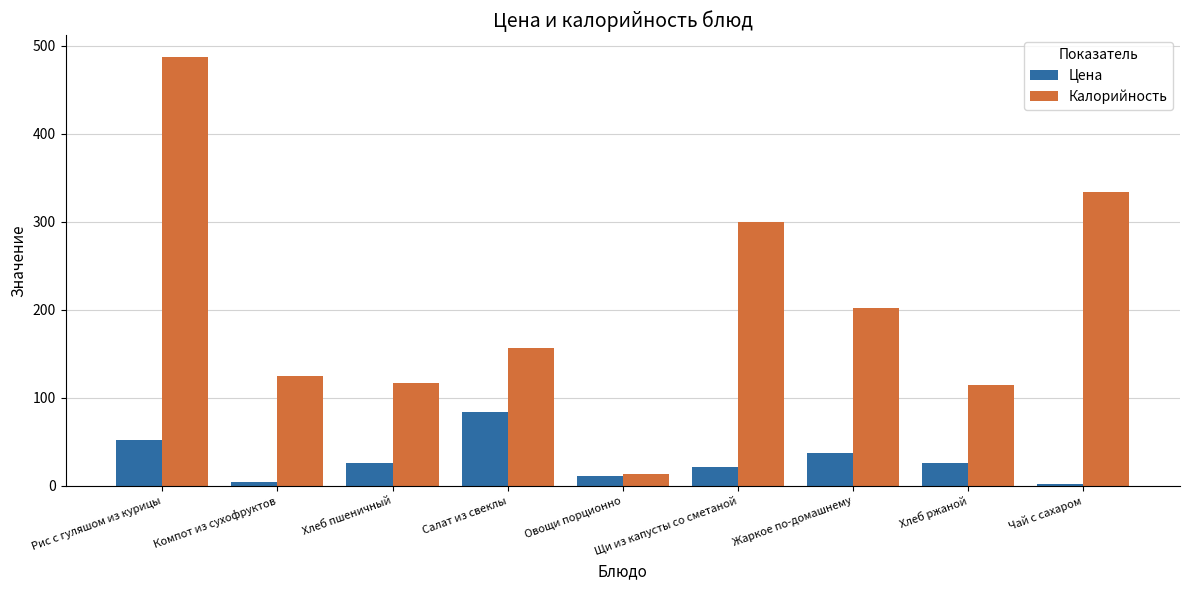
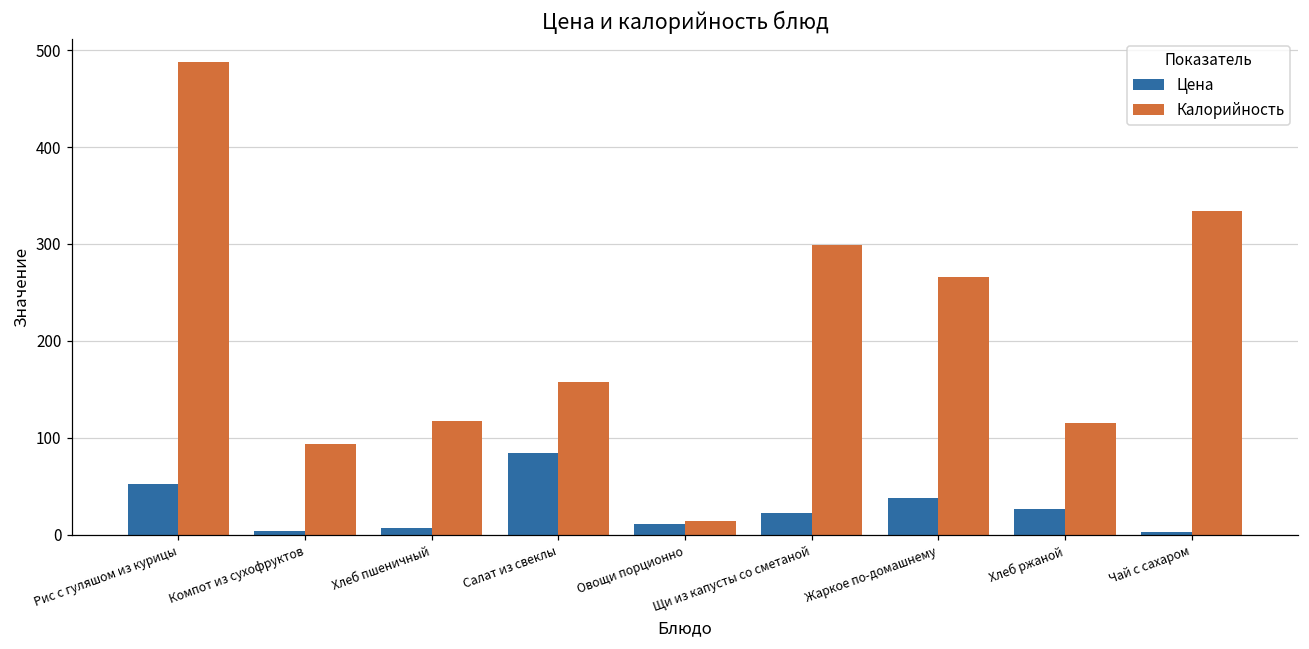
Калорийность, Компот из сухофруктов: 130 -> 90
Цена, Хлеб пшеничный: 30 -> 10
Калорийность, Жаркое по-домашнему: 200 -> 270
